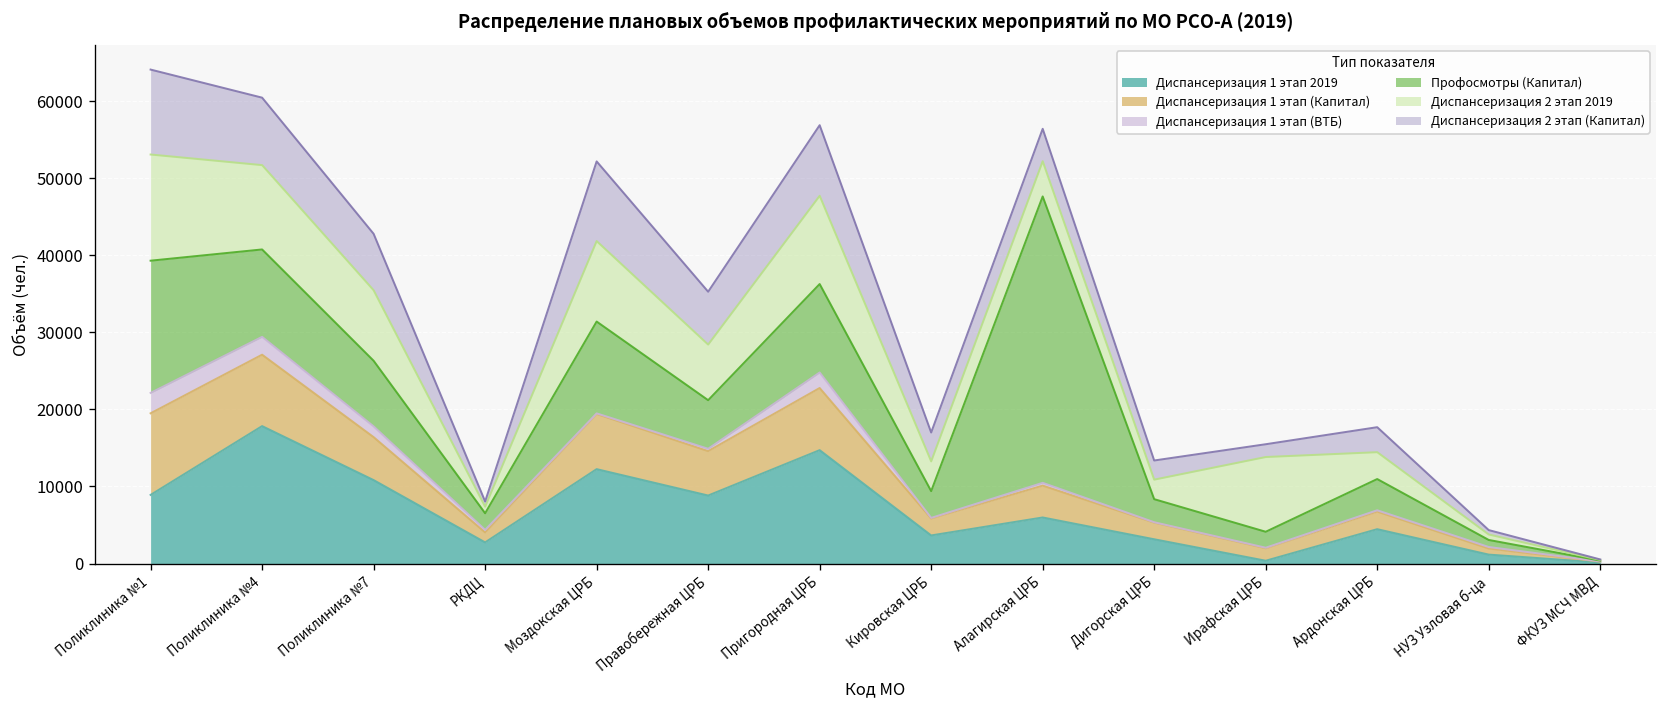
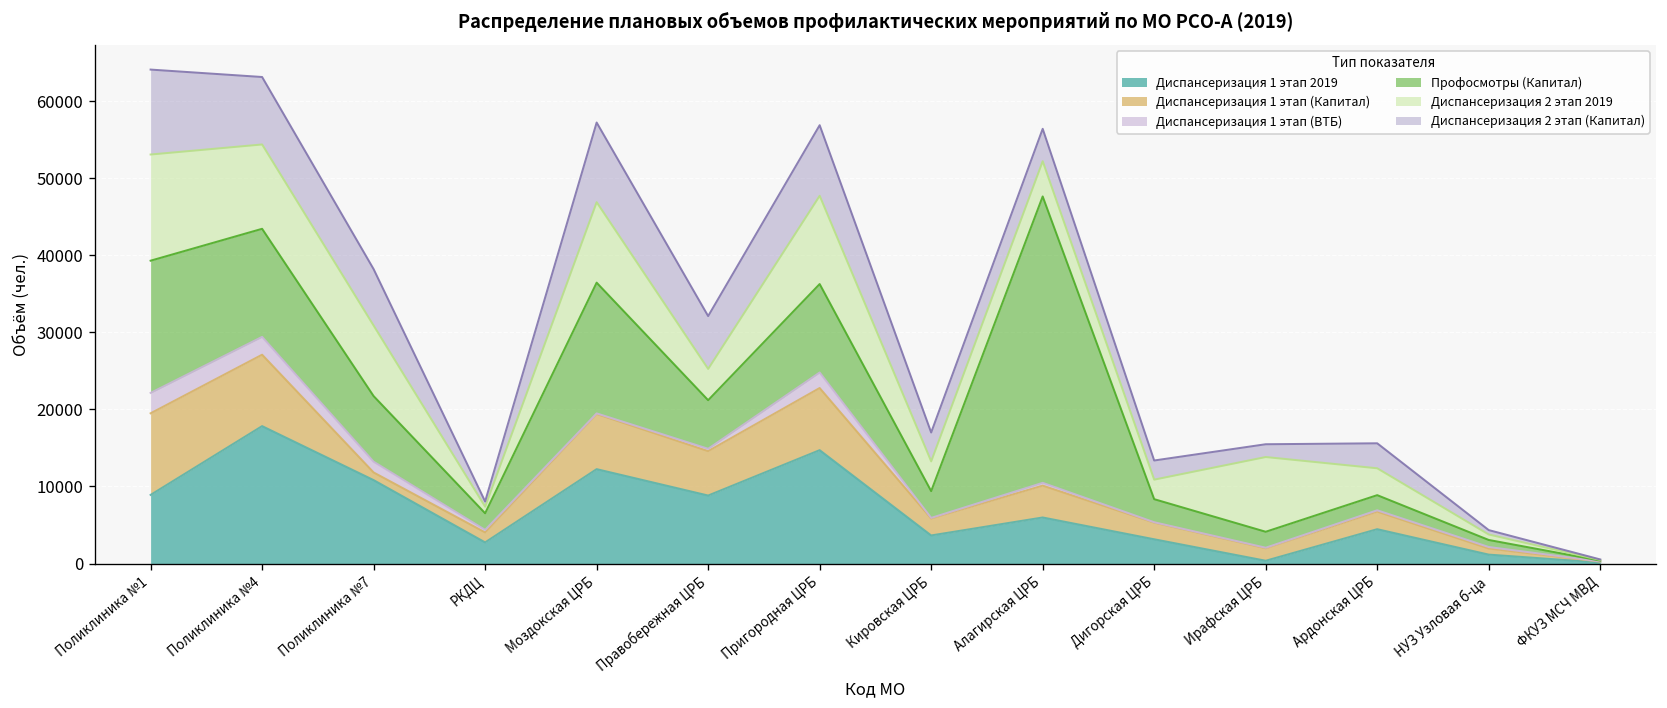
Профосмотры (Капитал), Поликлиника №4: 11000 -> 14000
Диспансеризация 1 этап (Капитал), Поликлиника №7: 6000 -> 1000
Профосмотры (Капитал), Моздокская ЦРБ: 12000 -> 17000
Диспансеризация 2 этап 2019, Правобережная ЦРБ: 7000 -> 4000
Профосмотры (Капитал), Ардонская ЦРБ: 4000 -> 2000
